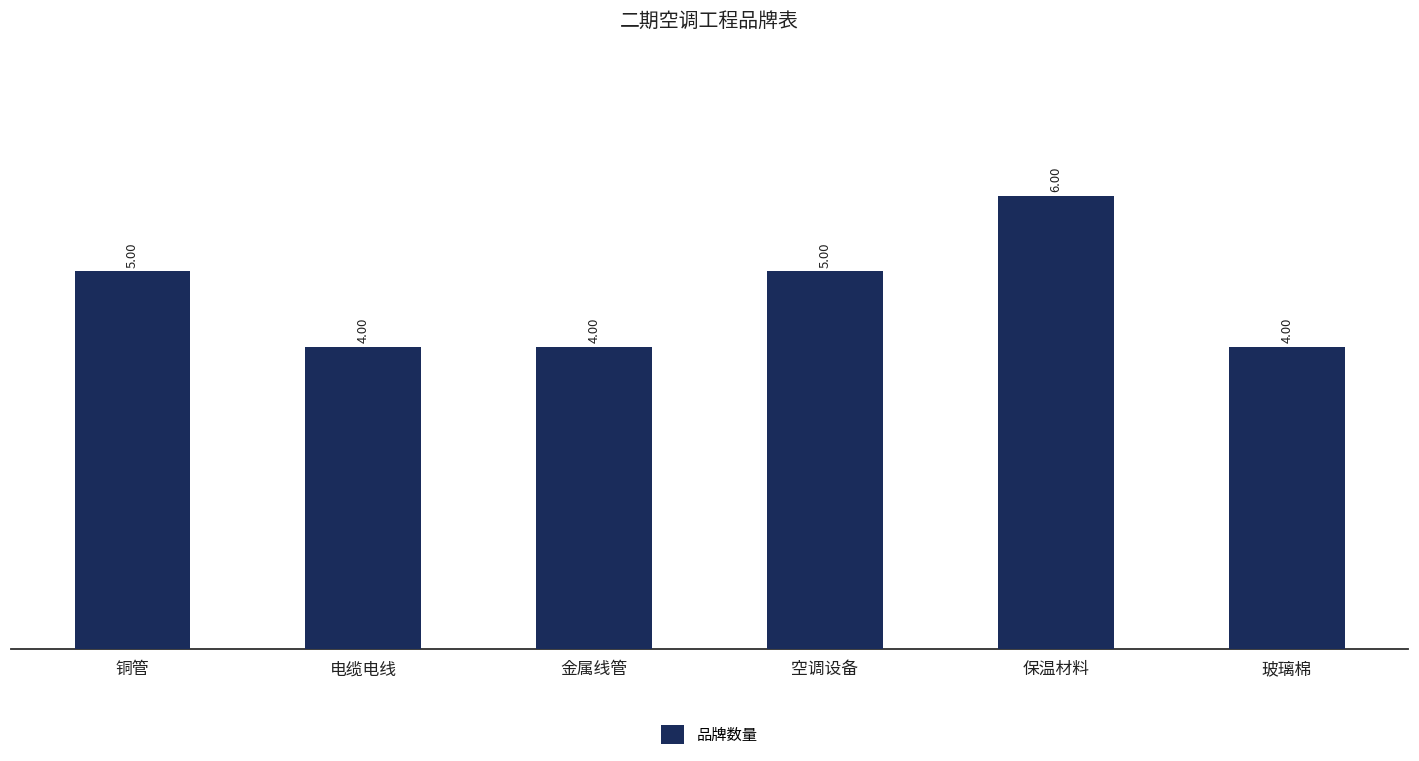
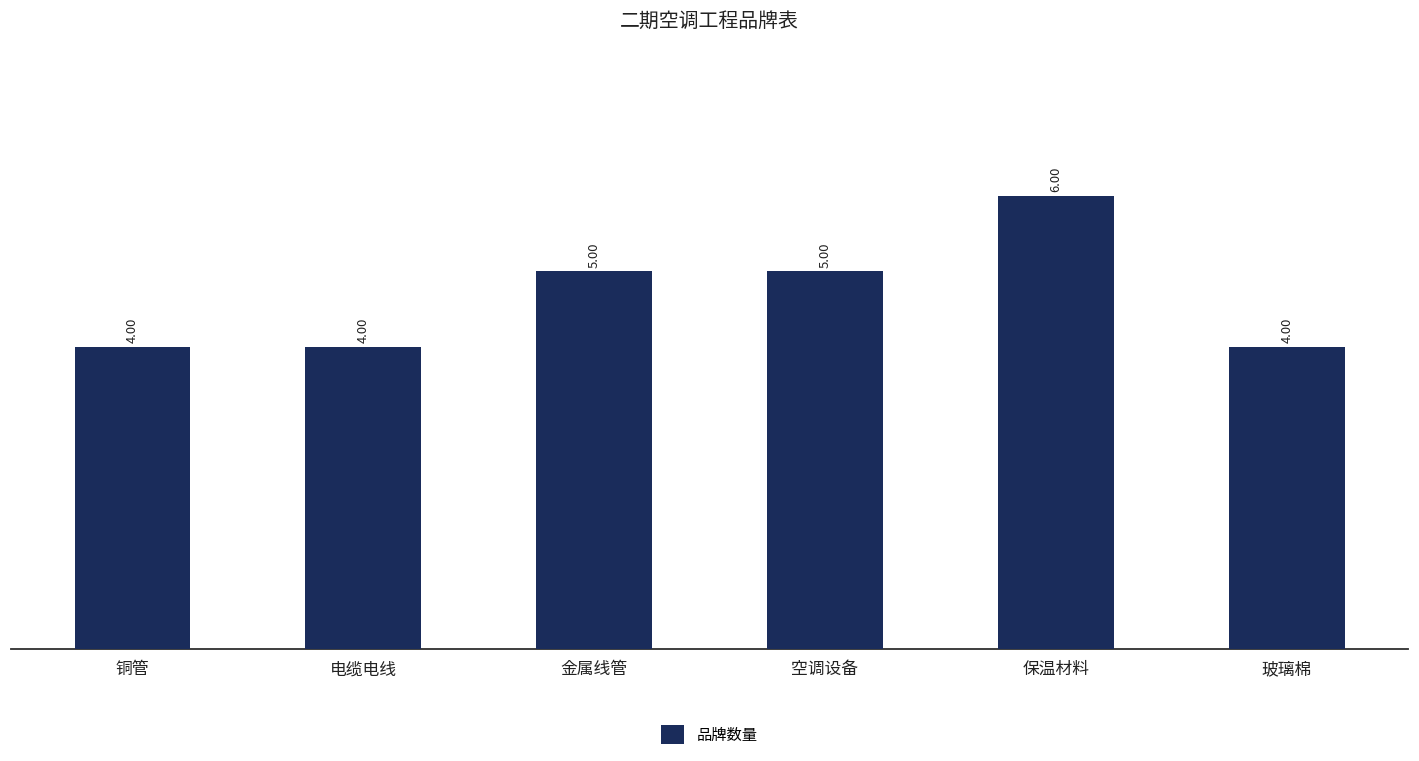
铜管: 5.00 -> 4.00
金属线管: 4.00 -> 5.00
